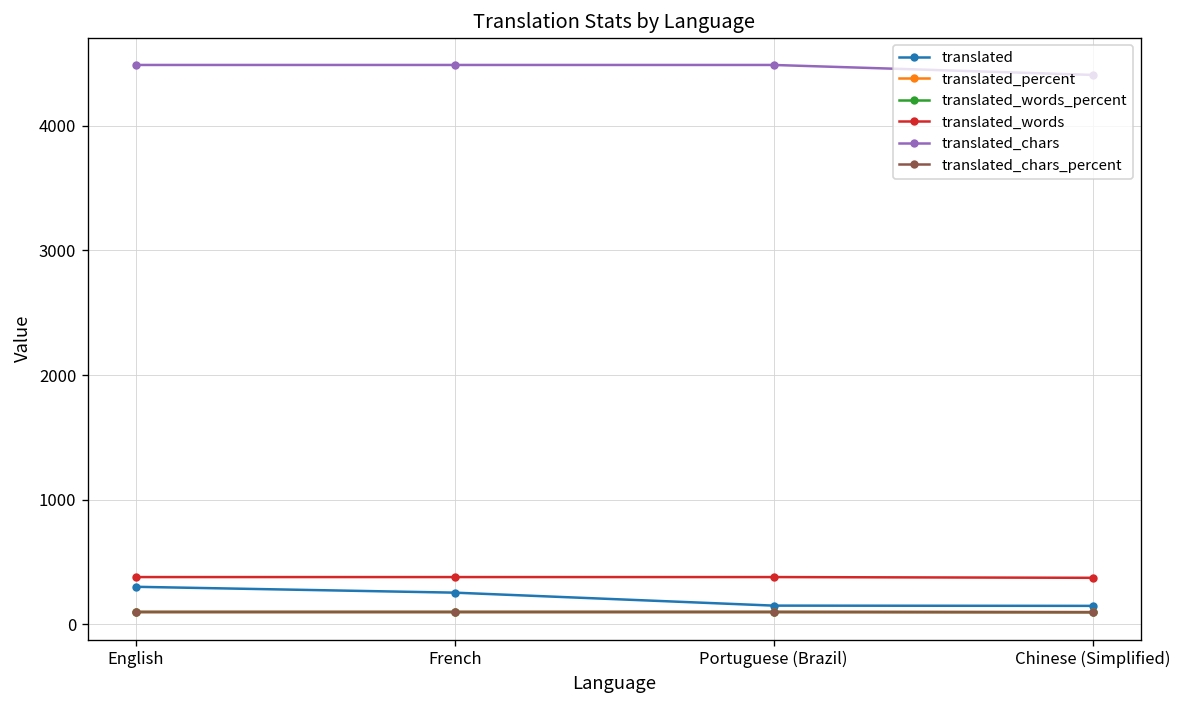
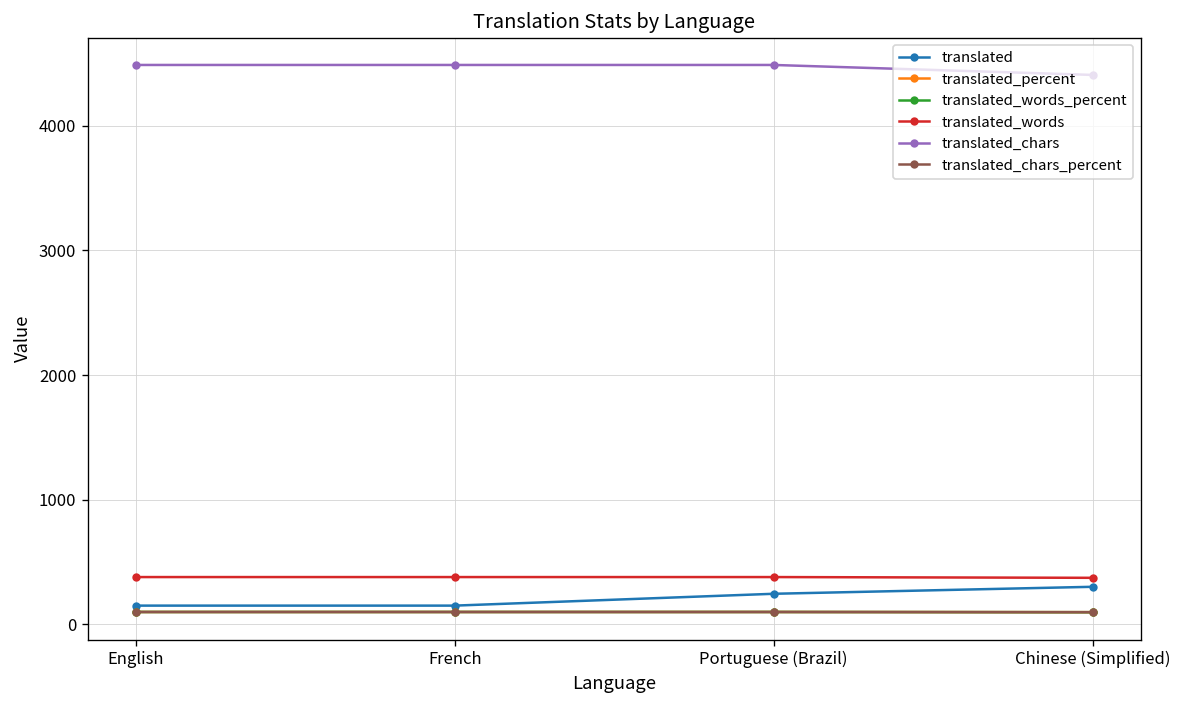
translated, English: 300 -> 150
translated, French: 260 -> 150
translated, Portuguese (Brazil): 150 -> 250
translated, Chinese (Simplified): 150 -> 300
